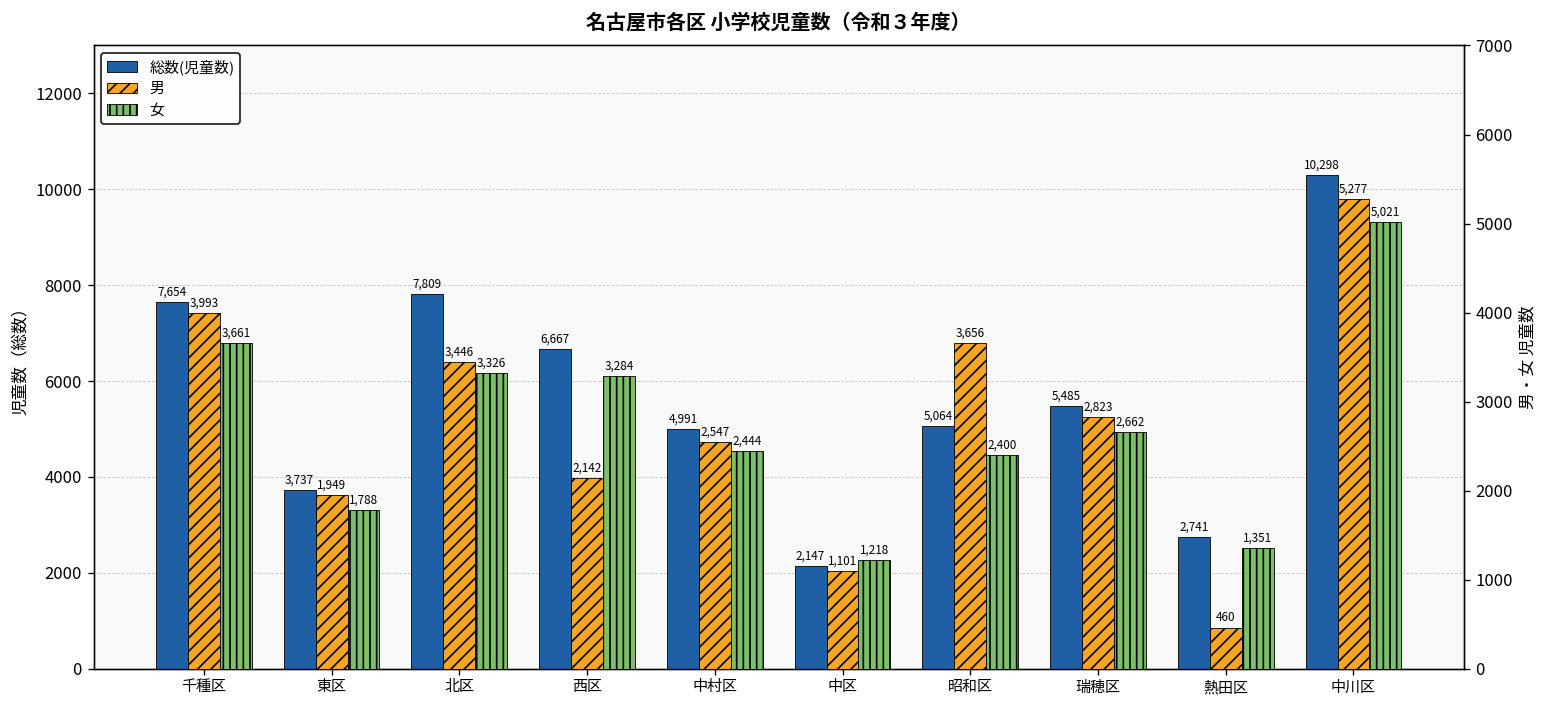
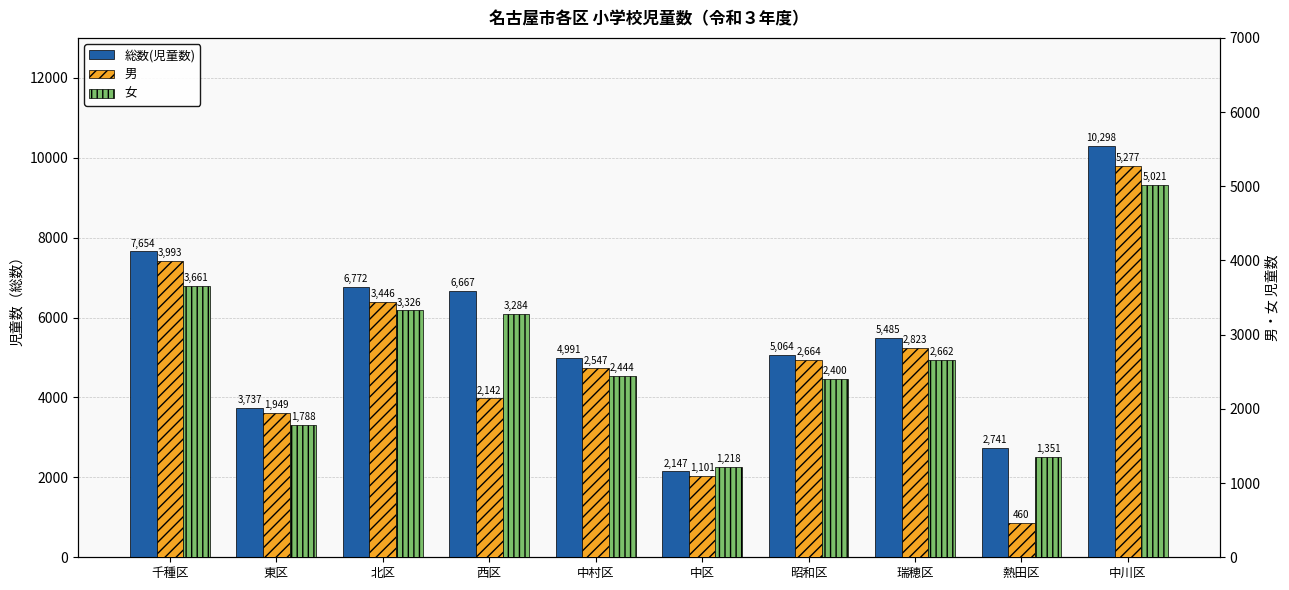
総数(児童数), 北区: 7,809 -> 6,772
男, 昭和区: 3,656 -> 2,664
